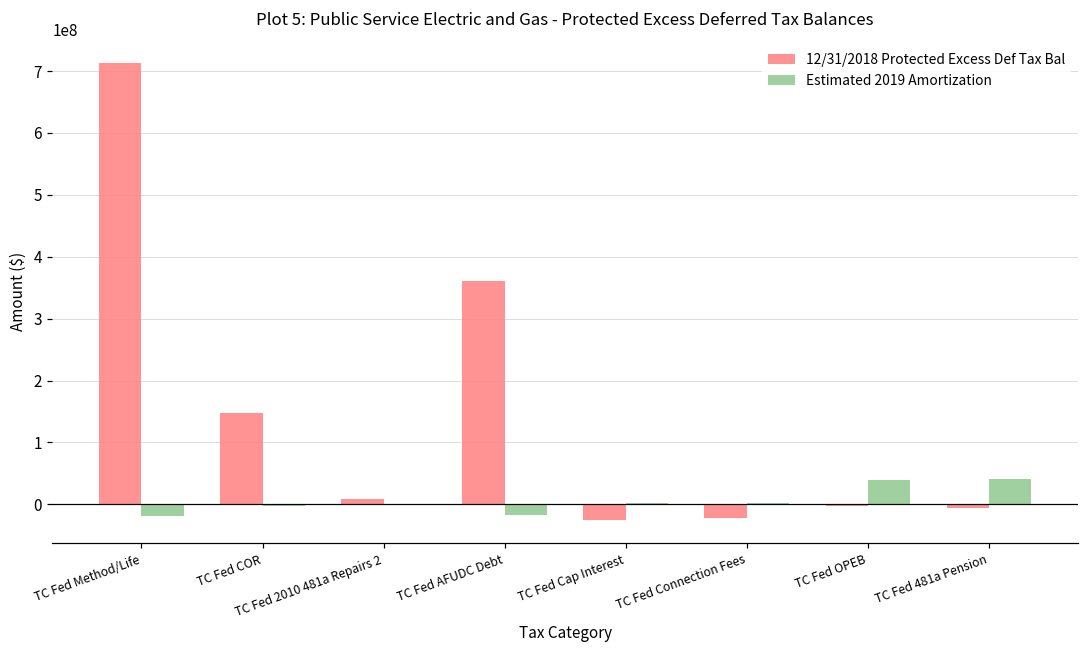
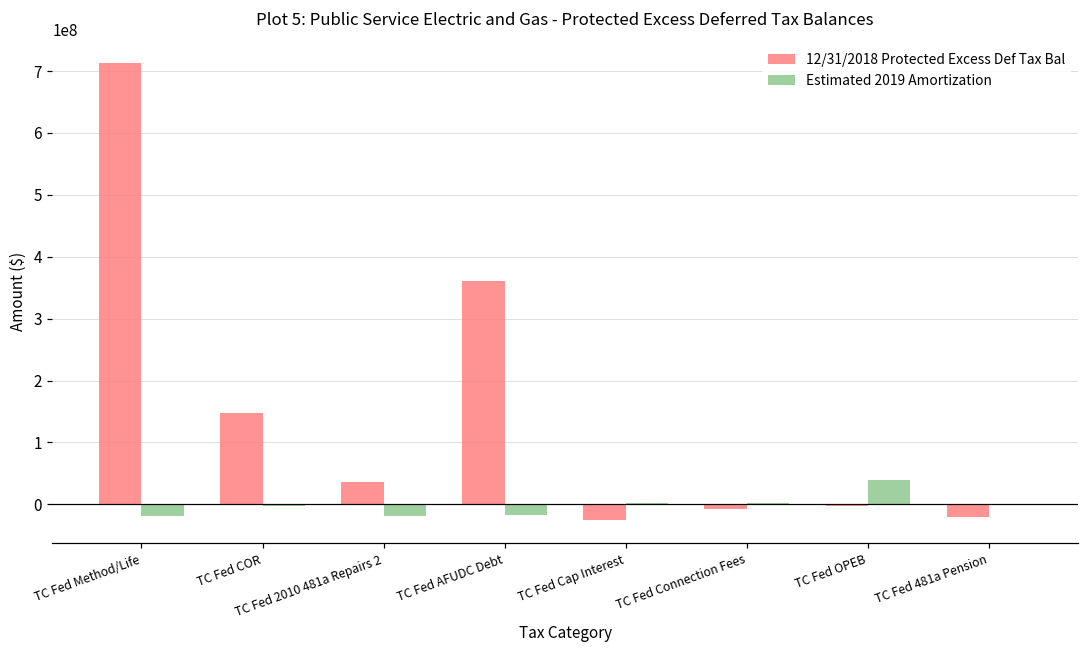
12/31/2018 Protected Excess Def Tax Bal, TC Fed 2010 481a Repairs 2: 10000000 -> 40000000
Estimated 2019 Amortization, TC Fed 2010 481a Repairs 2: 0 -> -20000000
12/31/2018 Protected Excess Def Tax Bal, TC Fed Connection Fees: -20000000 -> -10000000
12/31/2018 Protected Excess Def Tax Bal, TC Fed 481a Pension: -10000000 -> -20000000
Estimated 2019 Amortization, TC Fed 481a Pension: 40000000 -> 0
